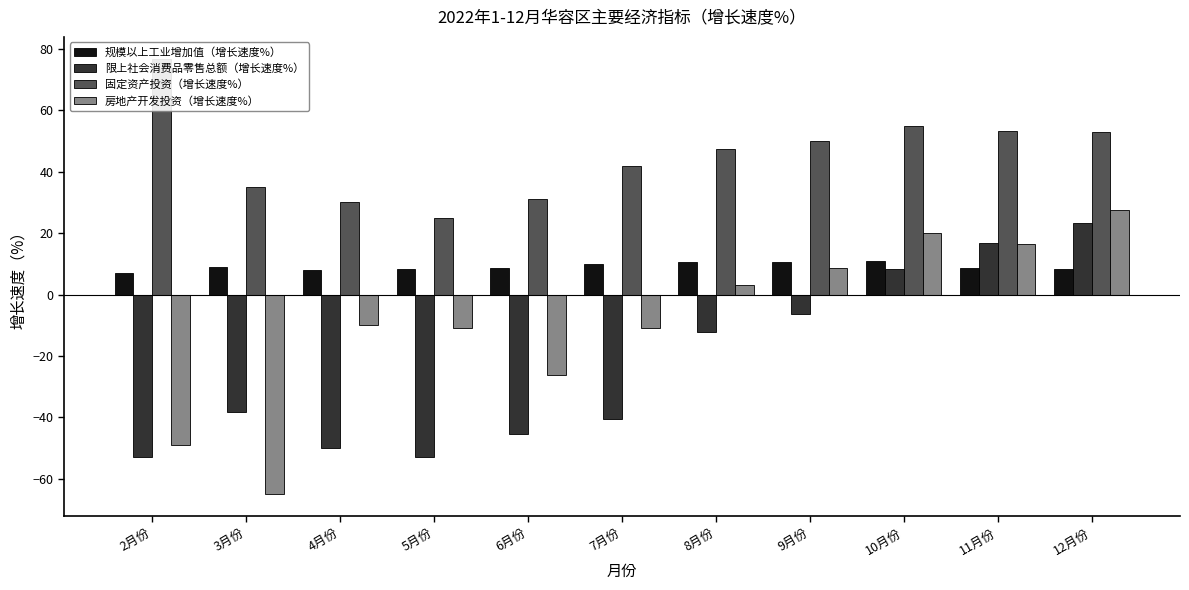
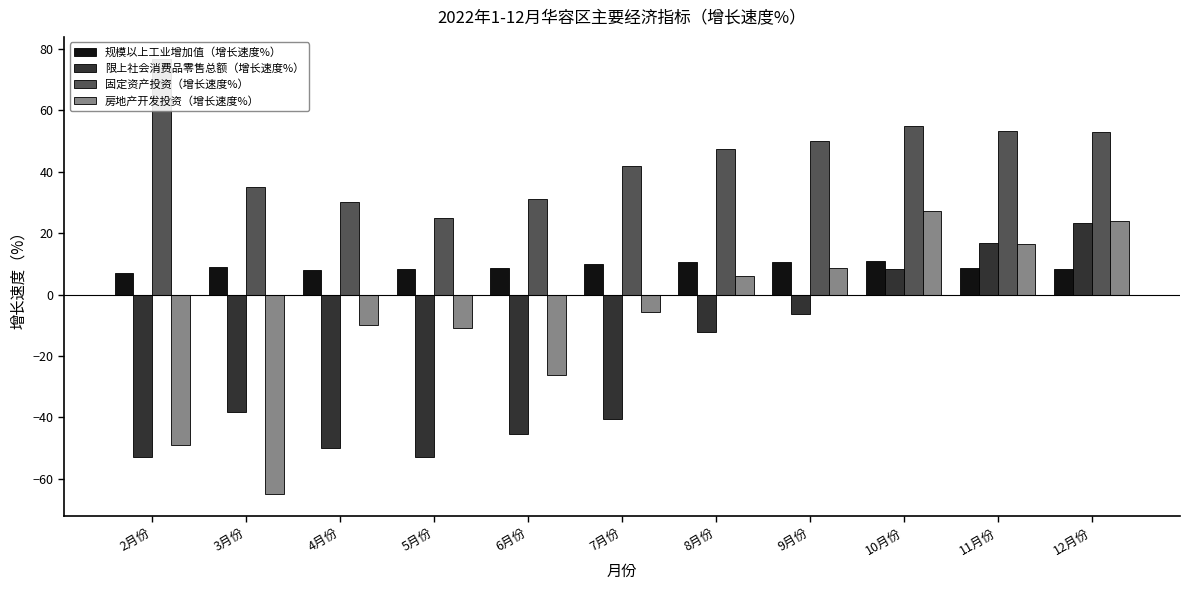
房地产开发投资（增长速度%）, 7月份: -11 -> -6
房地产开发投资（增长速度%）, 8月份: 3 -> 6
房地产开发投资（增长速度%）, 10月份: 20 -> 27
房地产开发投资（增长速度%）, 12月份: 28 -> 24
